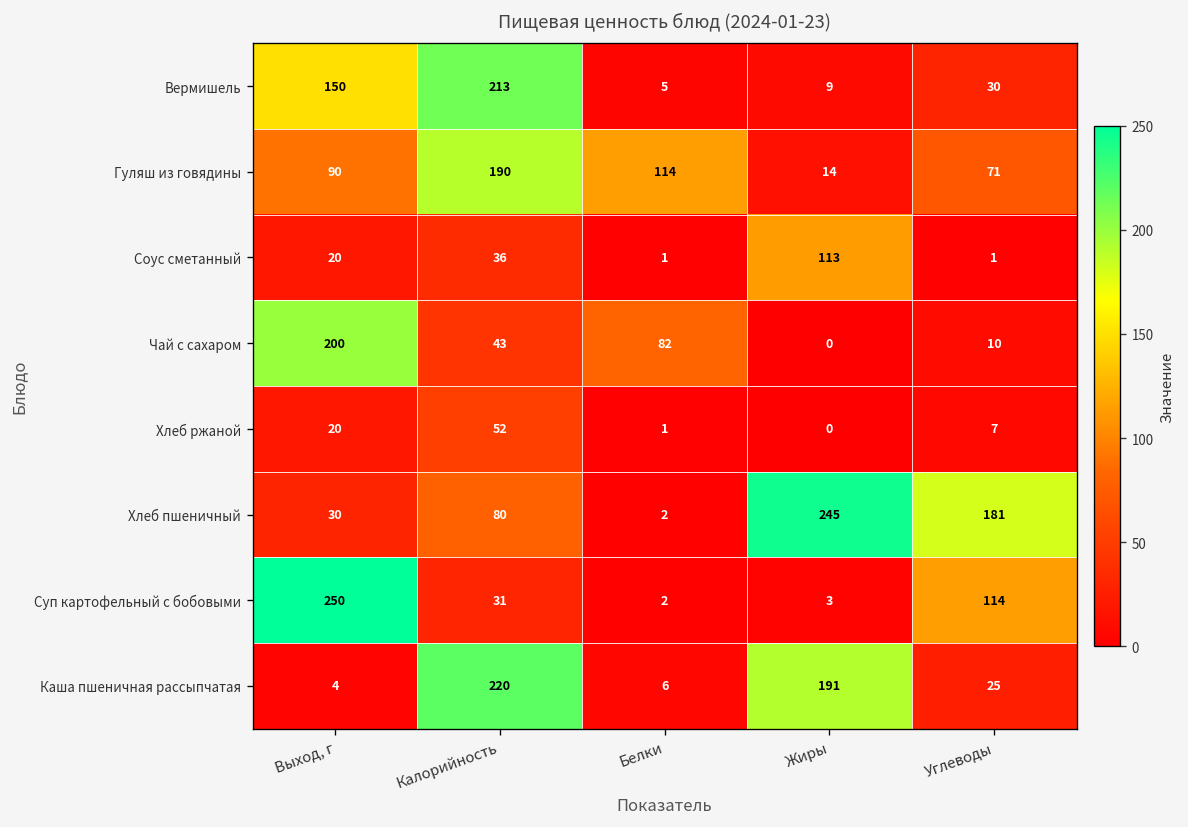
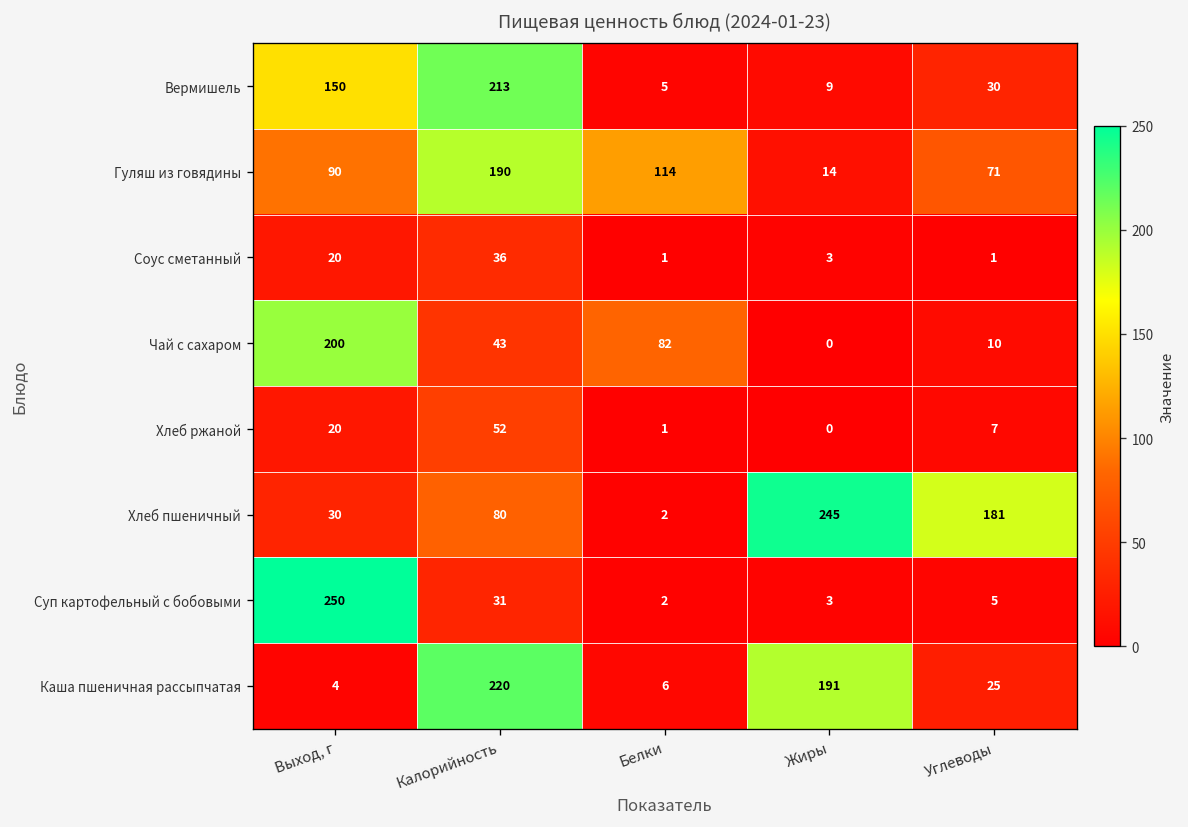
Соус сметанный, Жиры: 113 -> 3
Суп картофельный с бобовыми, Углеводы: 114 -> 5
